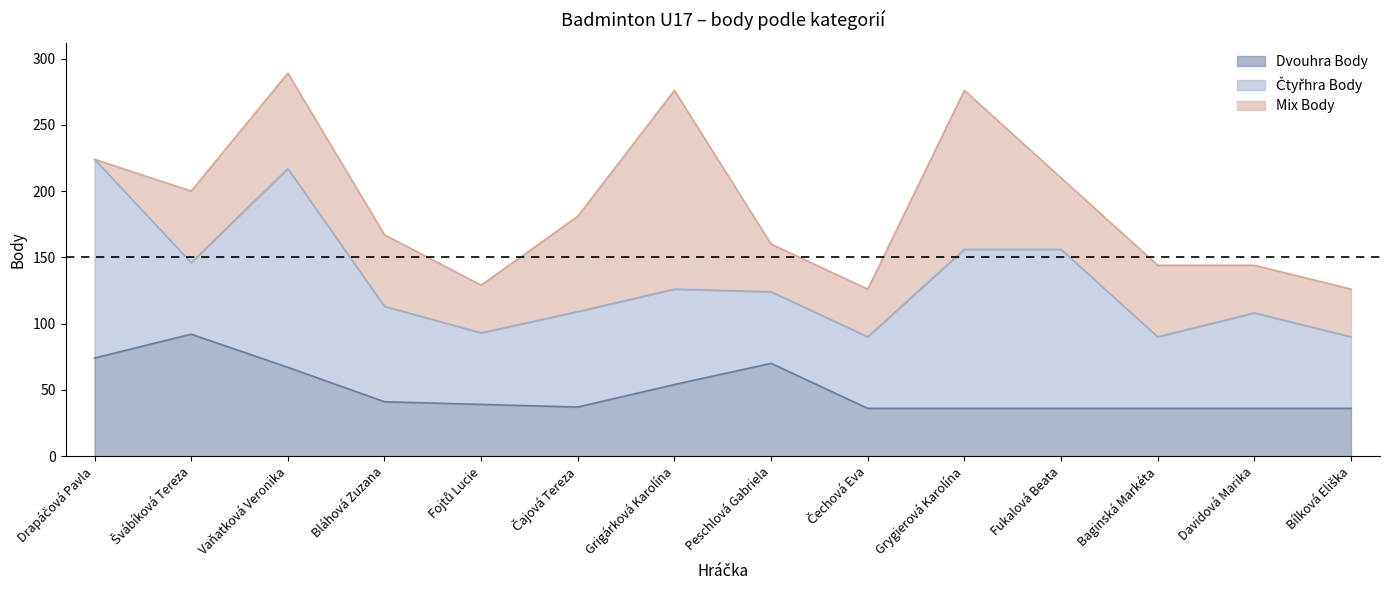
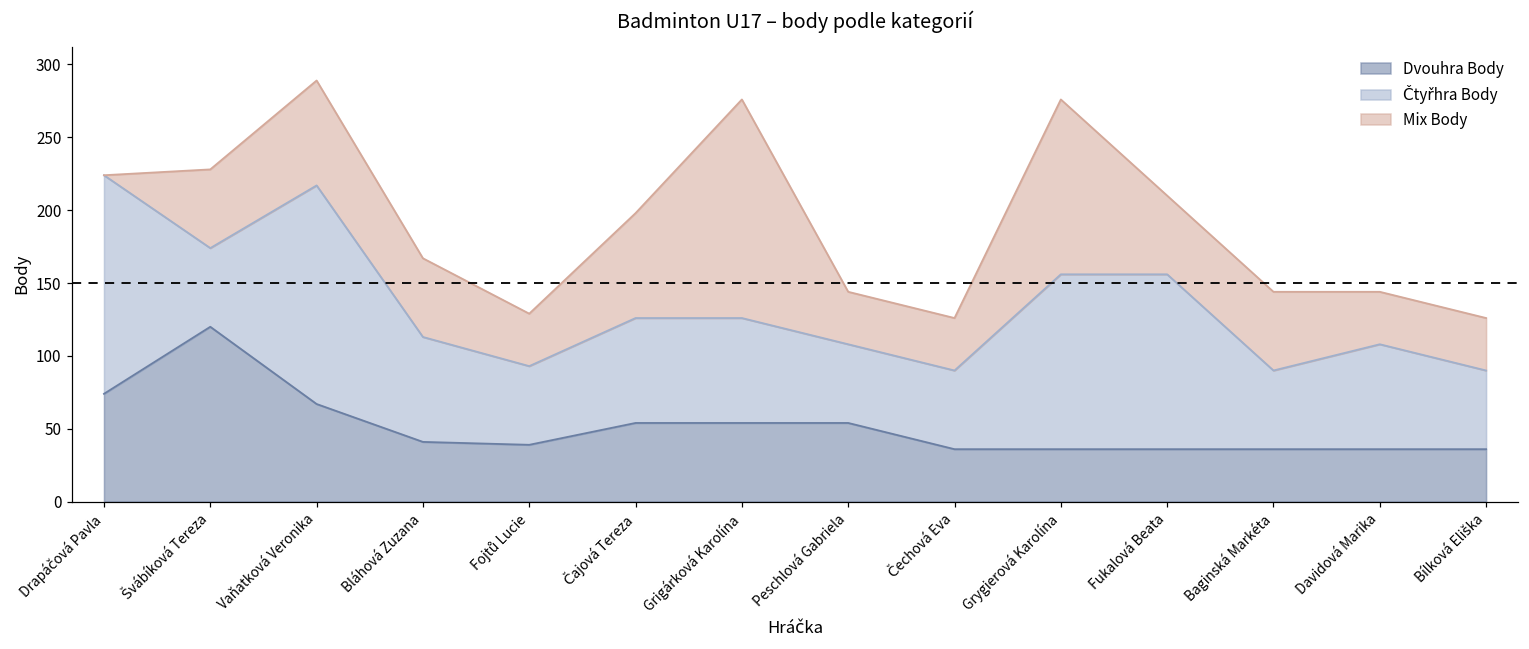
Dvouhra Body, Švábíková Tereza: 92 -> 120
Dvouhra Body, Čajová Tereza: 37 -> 54
Dvouhra Body, Peschlová Gabriela: 70 -> 54
